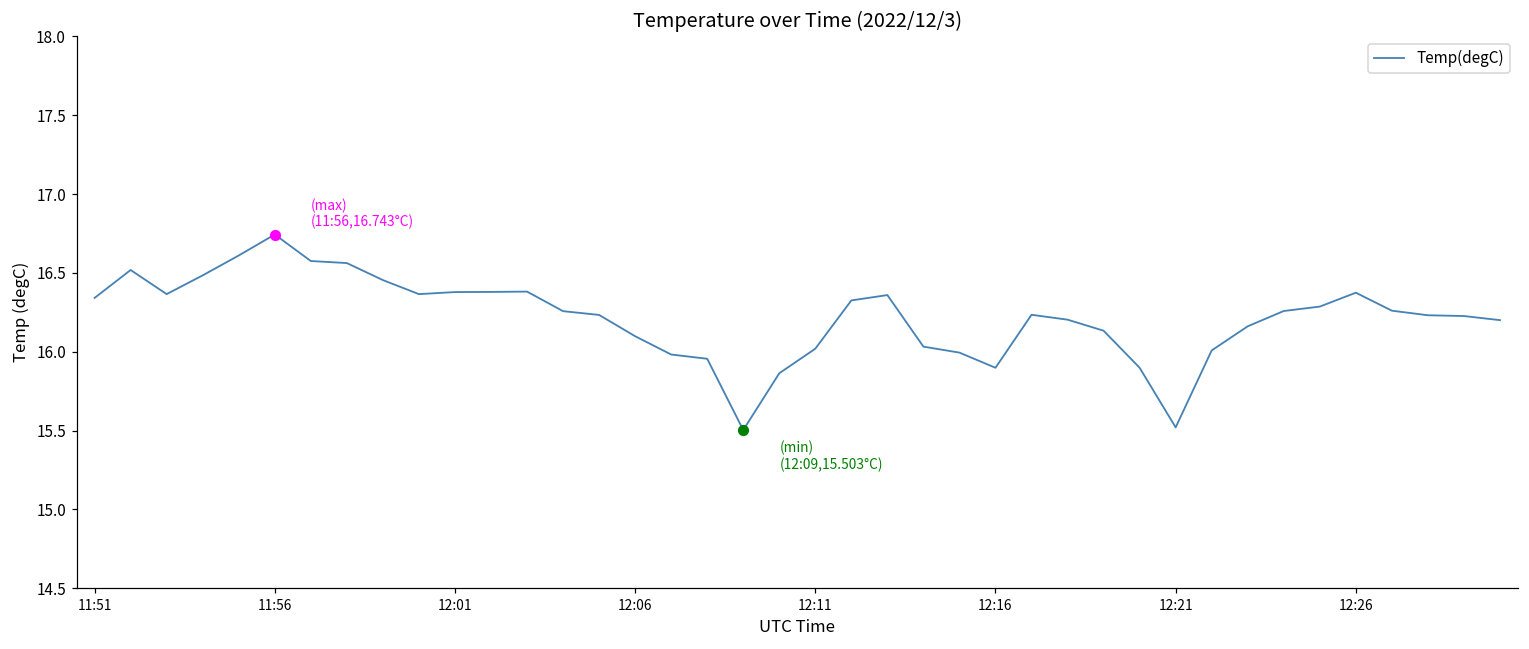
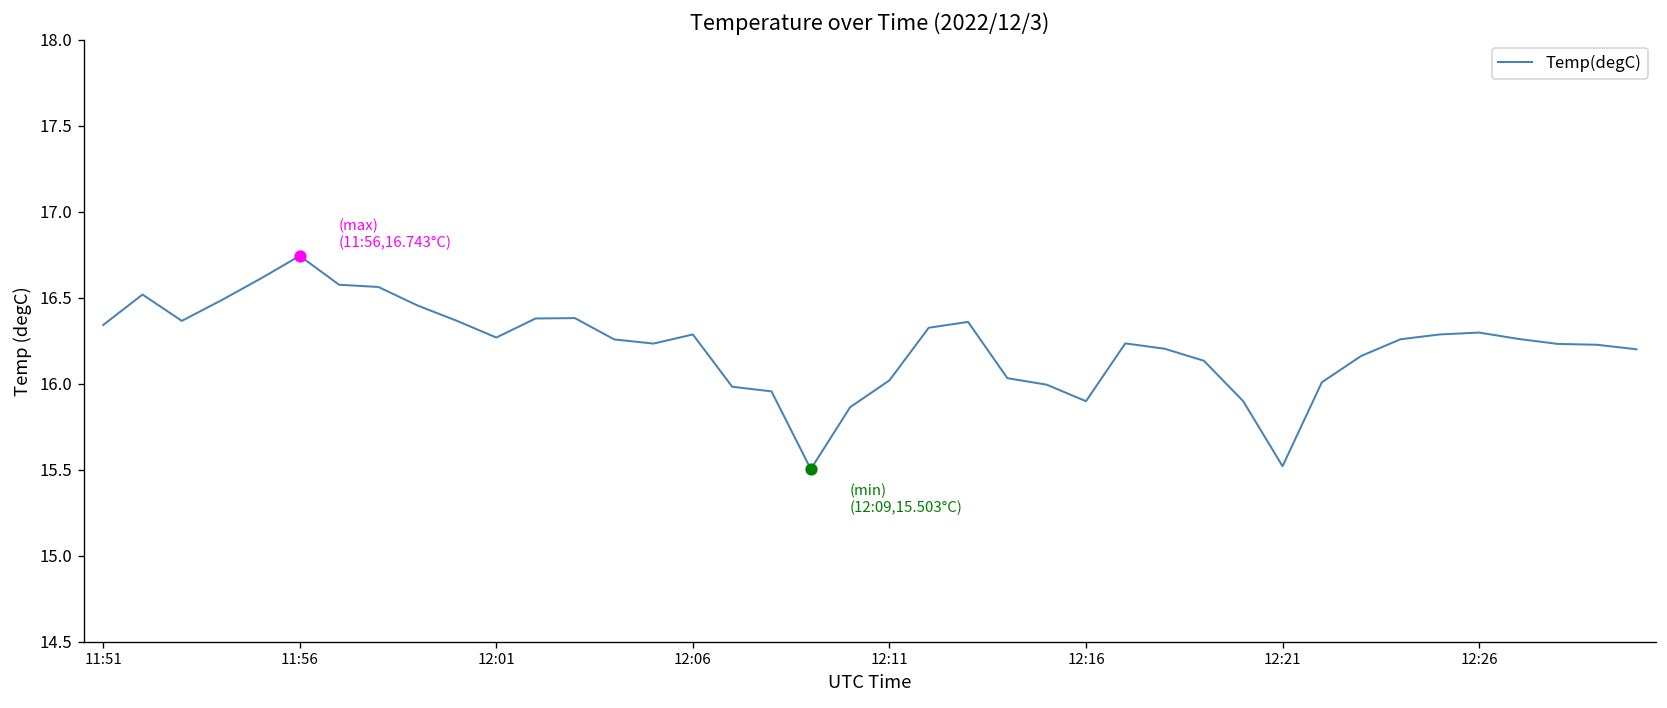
Temp(degC), 12:01: 16.38 -> 16.27
Temp(degC), 12:06: 16.10 -> 16.29
Temp(degC), 12:26: 16.37 -> 16.30
